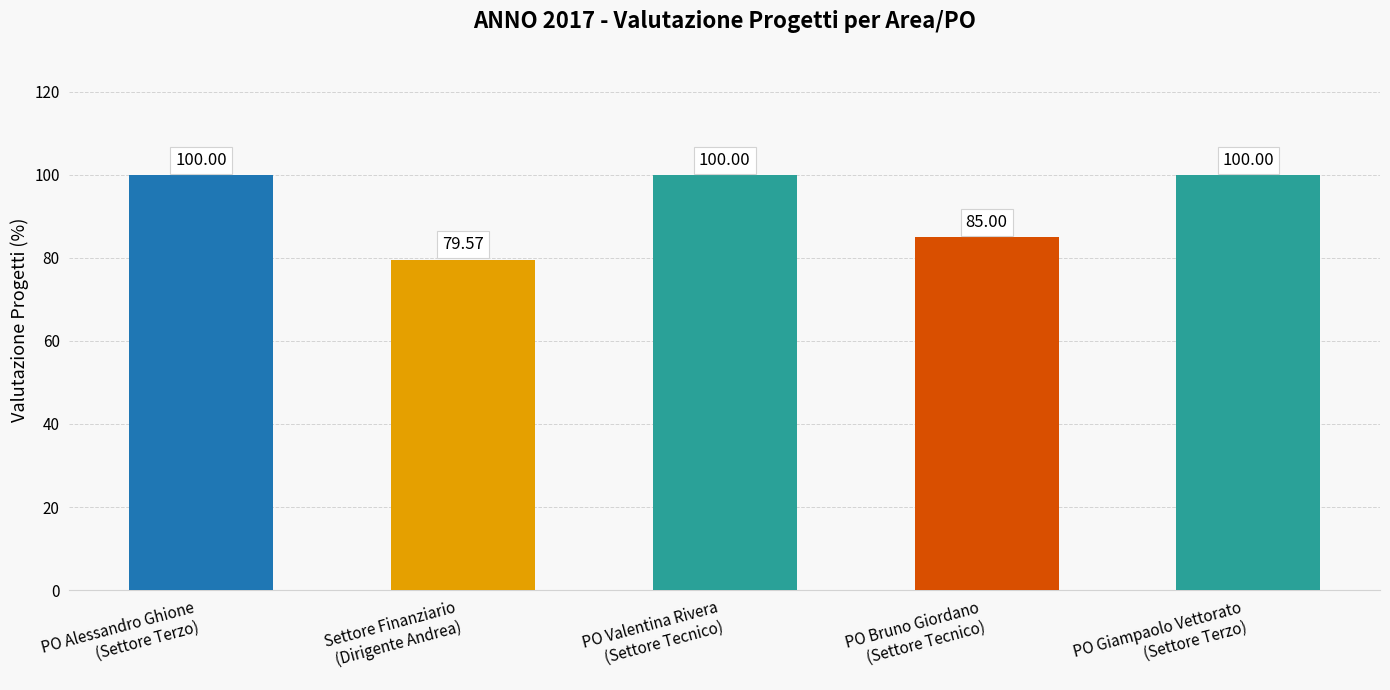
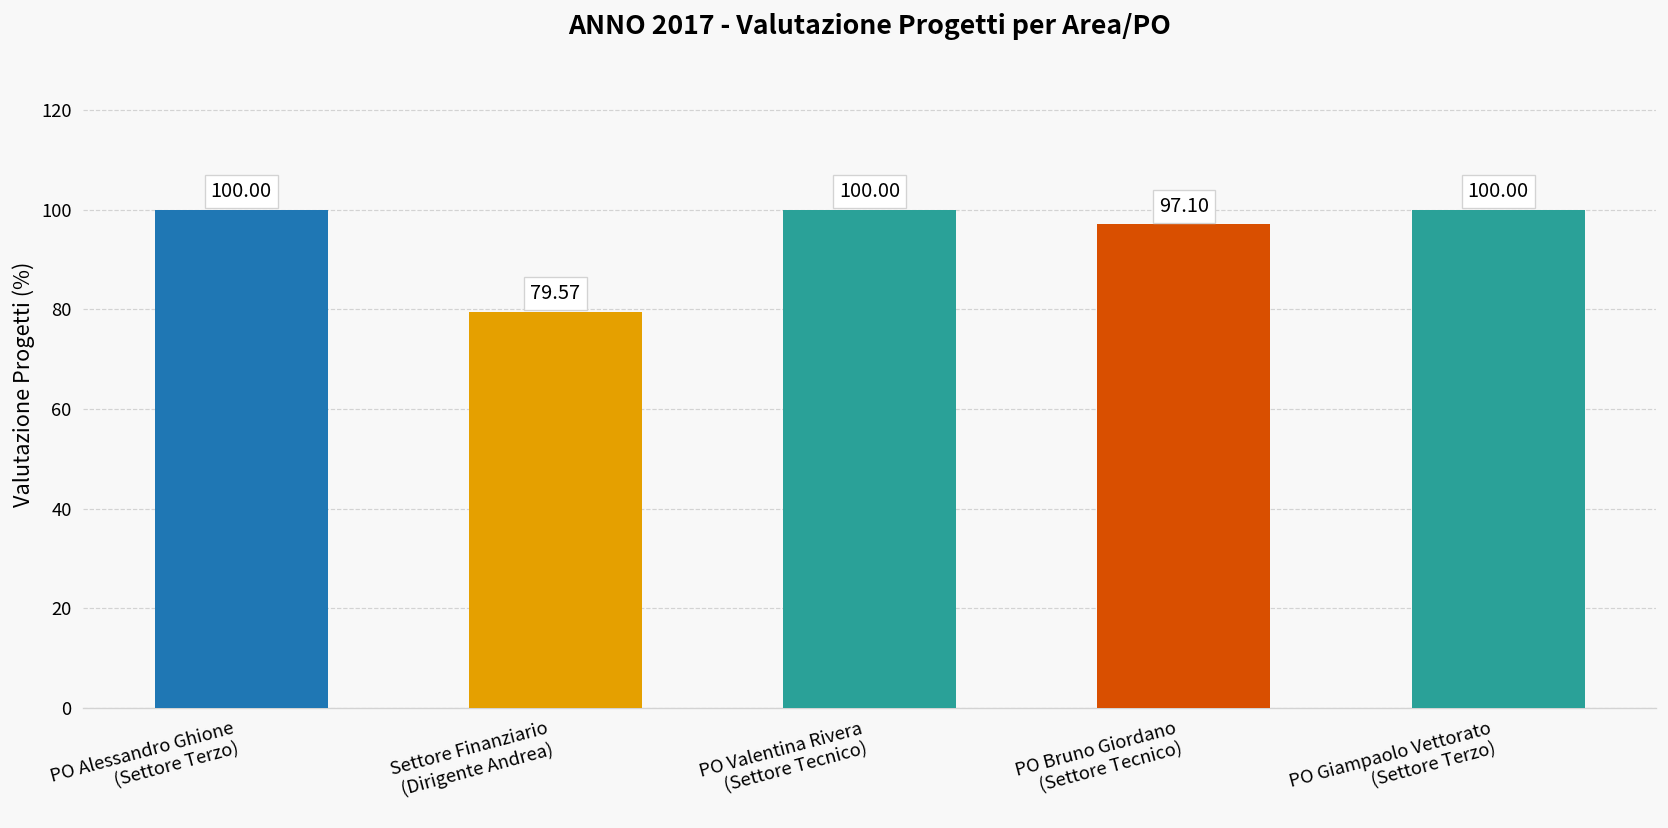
PO Bruno Giordano (Settore Tecnico): 85.00 -> 97.10
